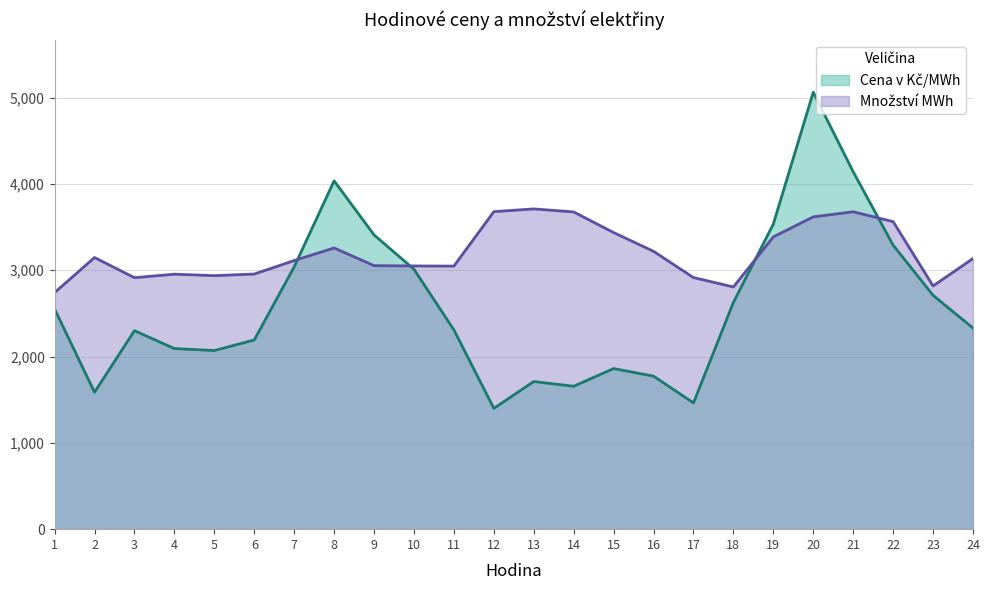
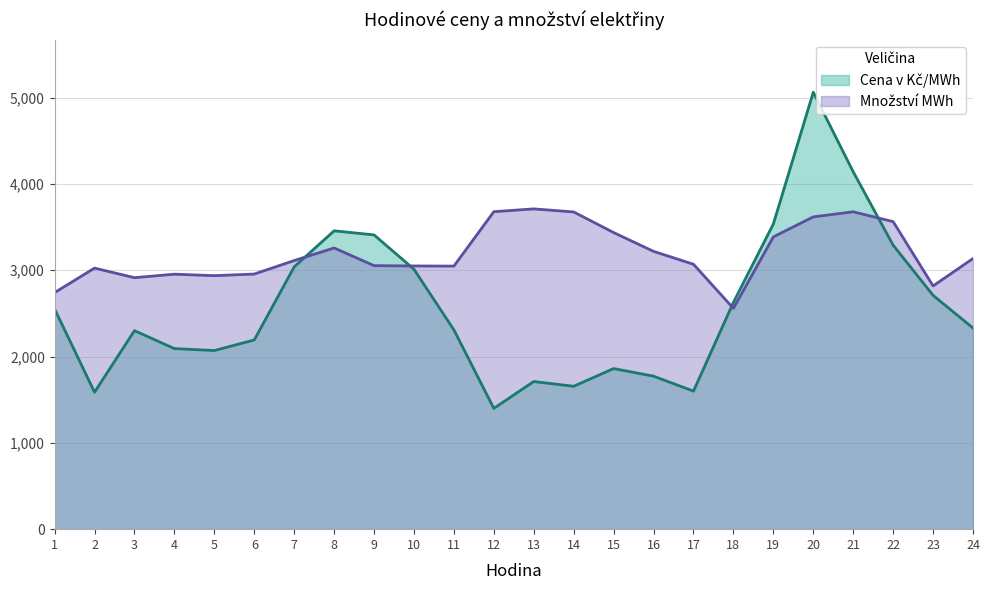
Množství MWh, 2: 3,100 -> 3,000
Cena v Kč/MWh, 8: 4,000 -> 3,500
Cena v Kč/MWh, 17: 1,500 -> 1,600
Množství MWh, 17: 2,900 -> 3,100
Množství MWh, 18: 2,800 -> 2,600
